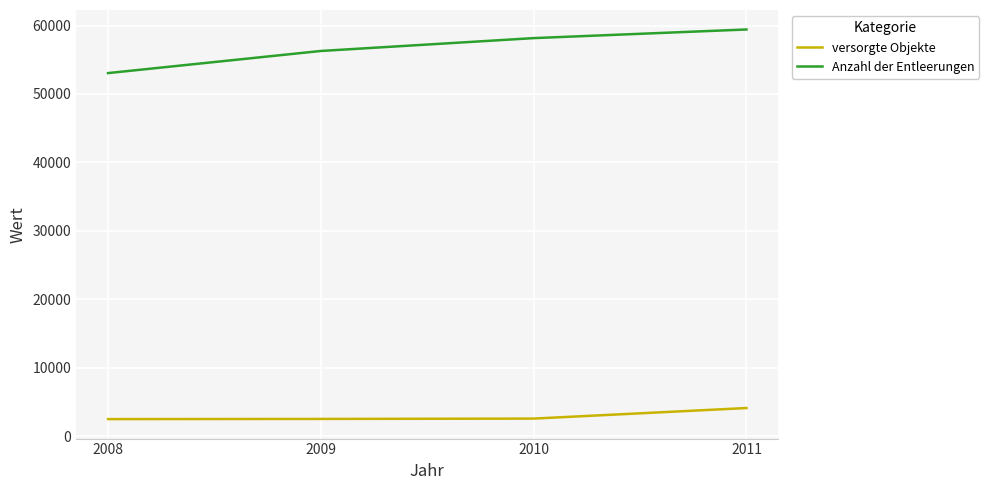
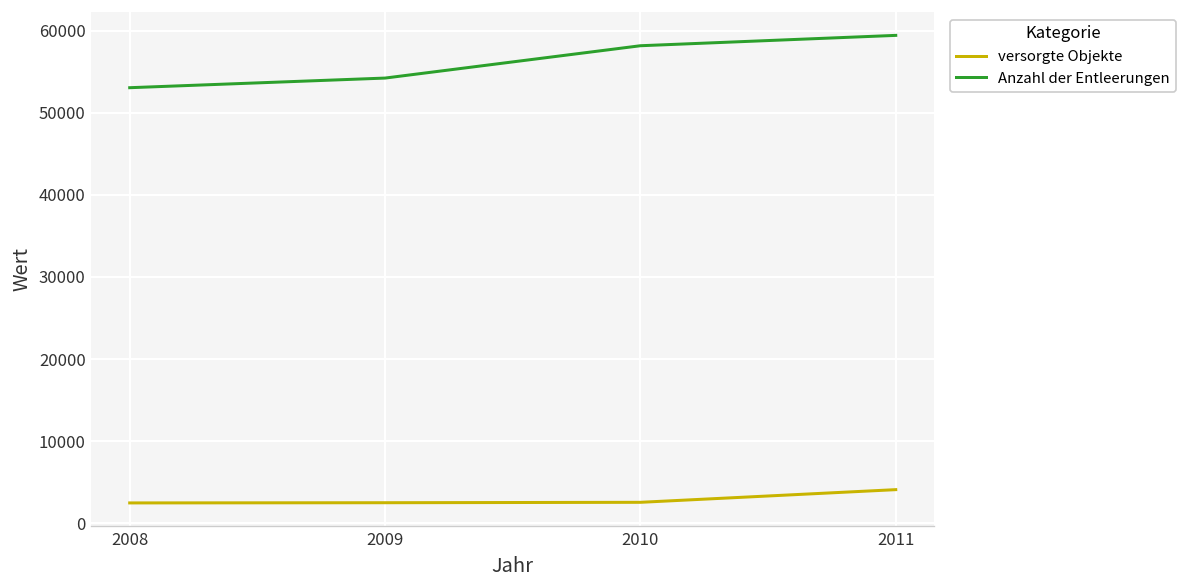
Anzahl der Entleerungen, 2009: 56000 -> 54000
